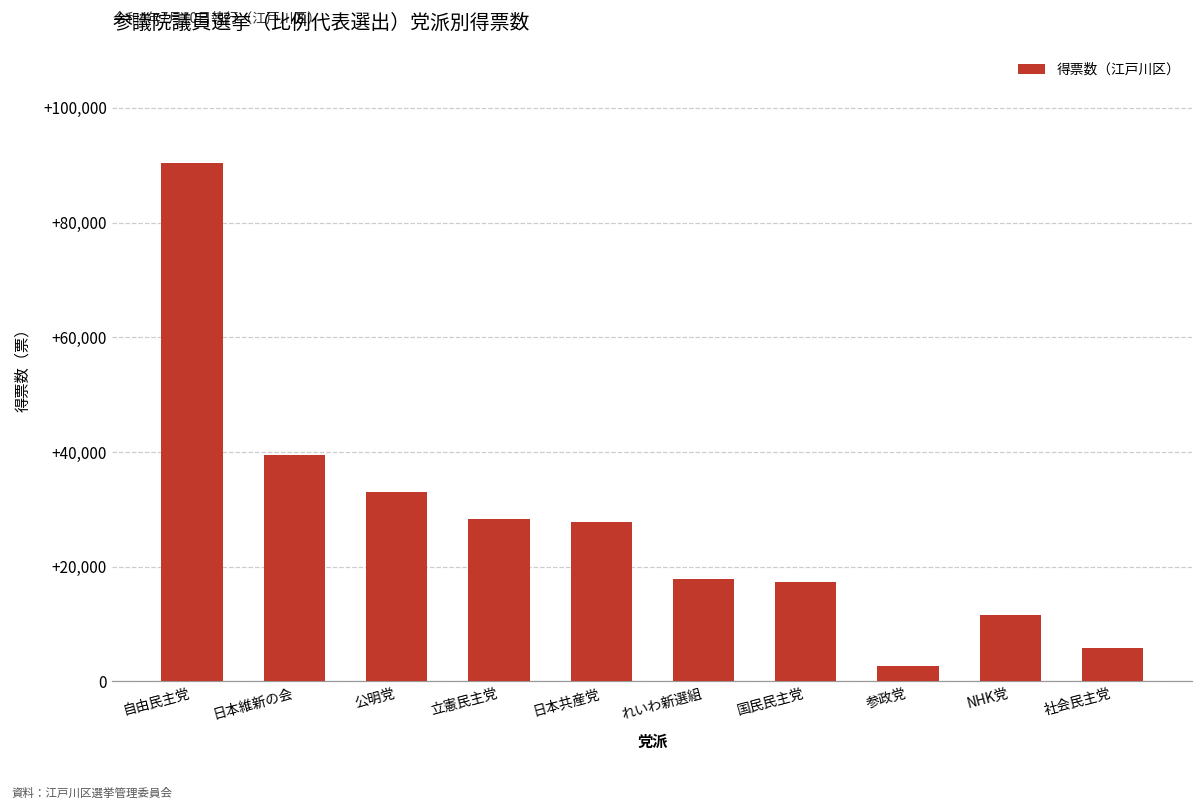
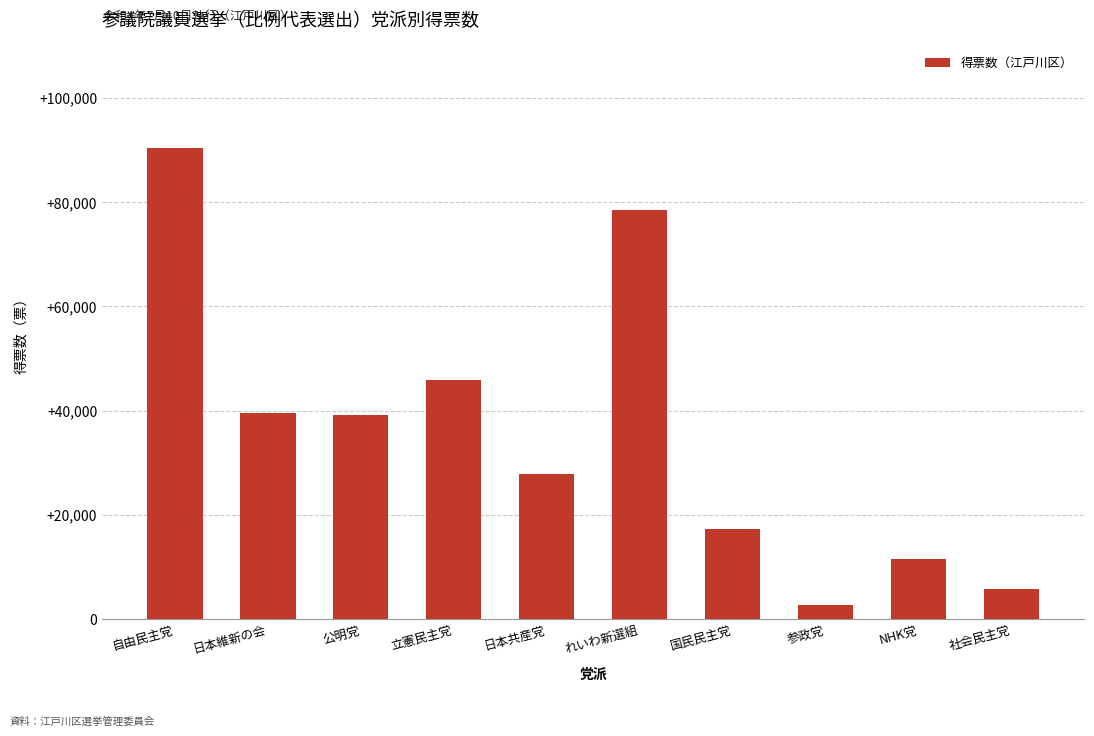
公明党: +33,000 -> +39,000
立憲民主党: +28,000 -> +46,000
れいわ新選組: +18,000 -> +79,000
